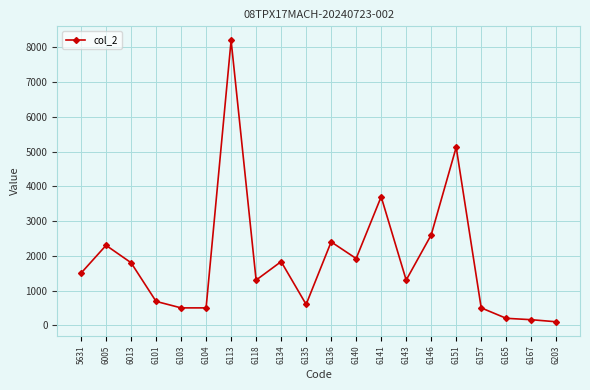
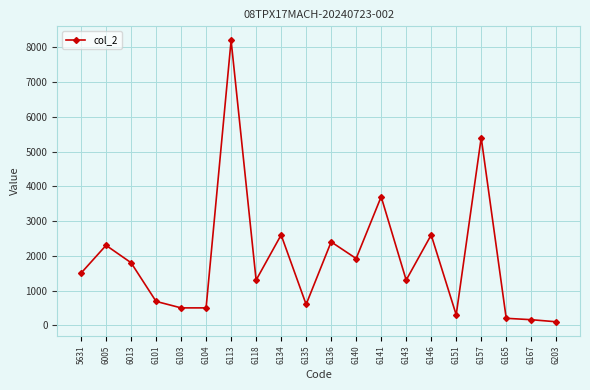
6134: 1800 -> 2600
6151: 5100 -> 300
6157: 500 -> 5400
